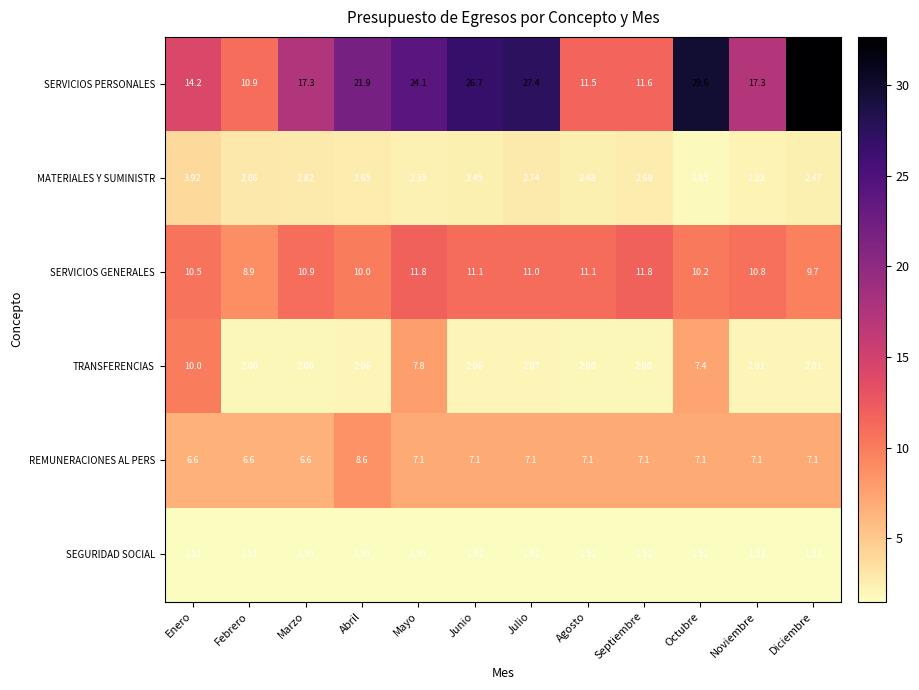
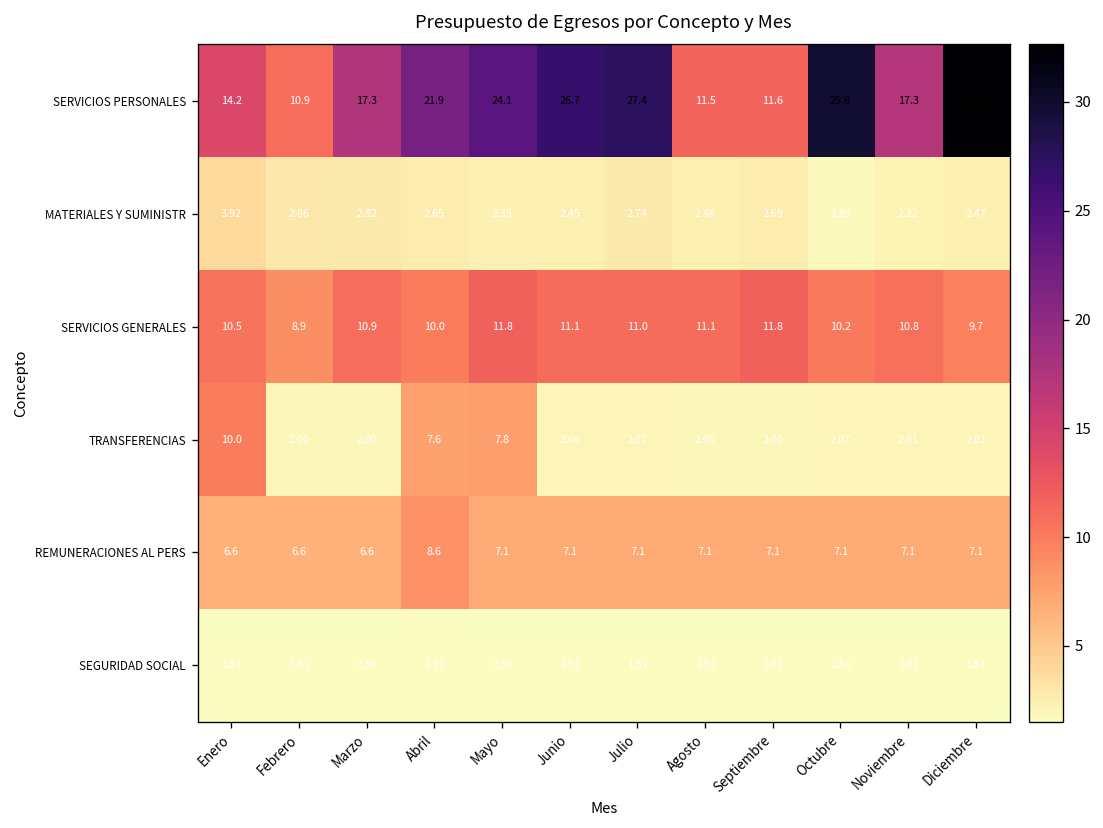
TRANSFERENCIAS, Abril: 2.06 -> 7.6
TRANSFERENCIAS, Octubre: 7.4 -> 2.07
